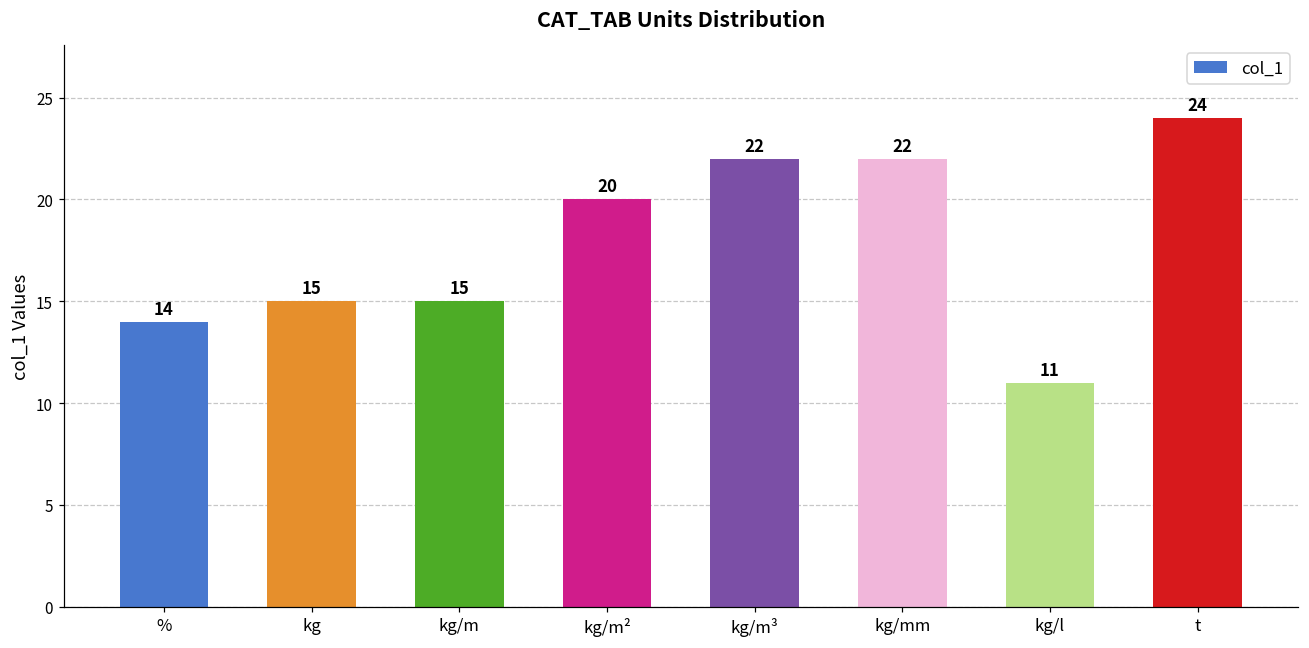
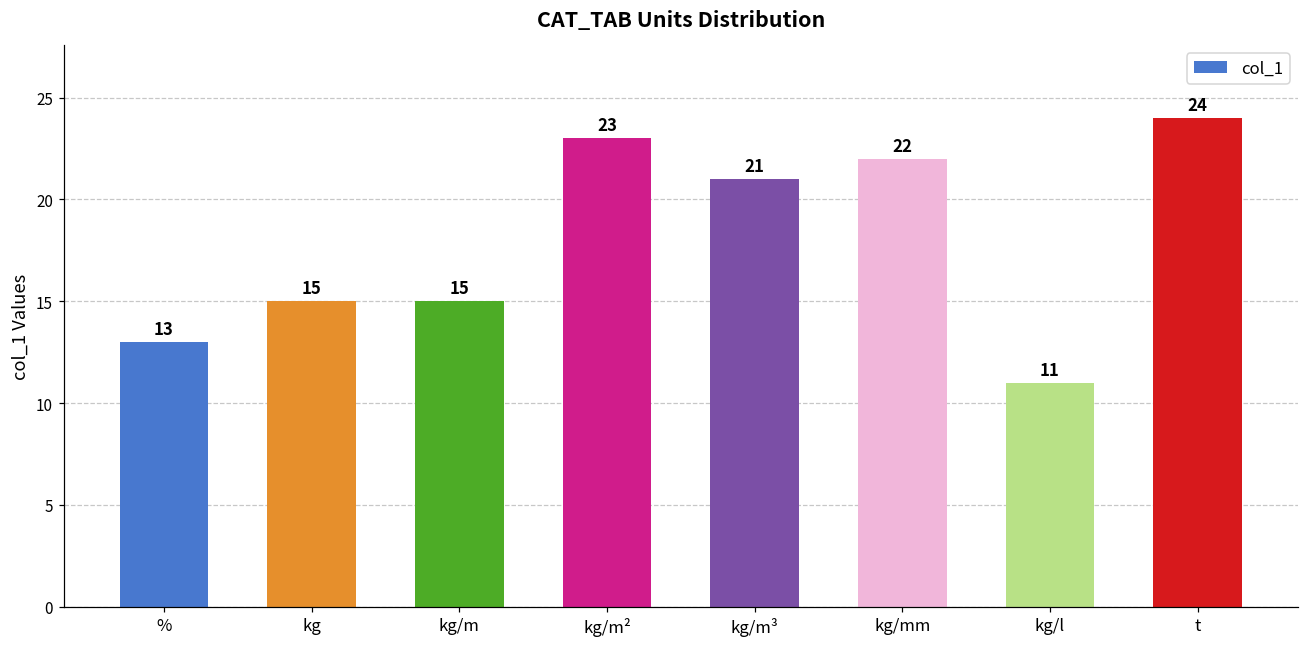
%: 14 -> 13
kg/m²: 20 -> 23
kg/m³: 22 -> 21
